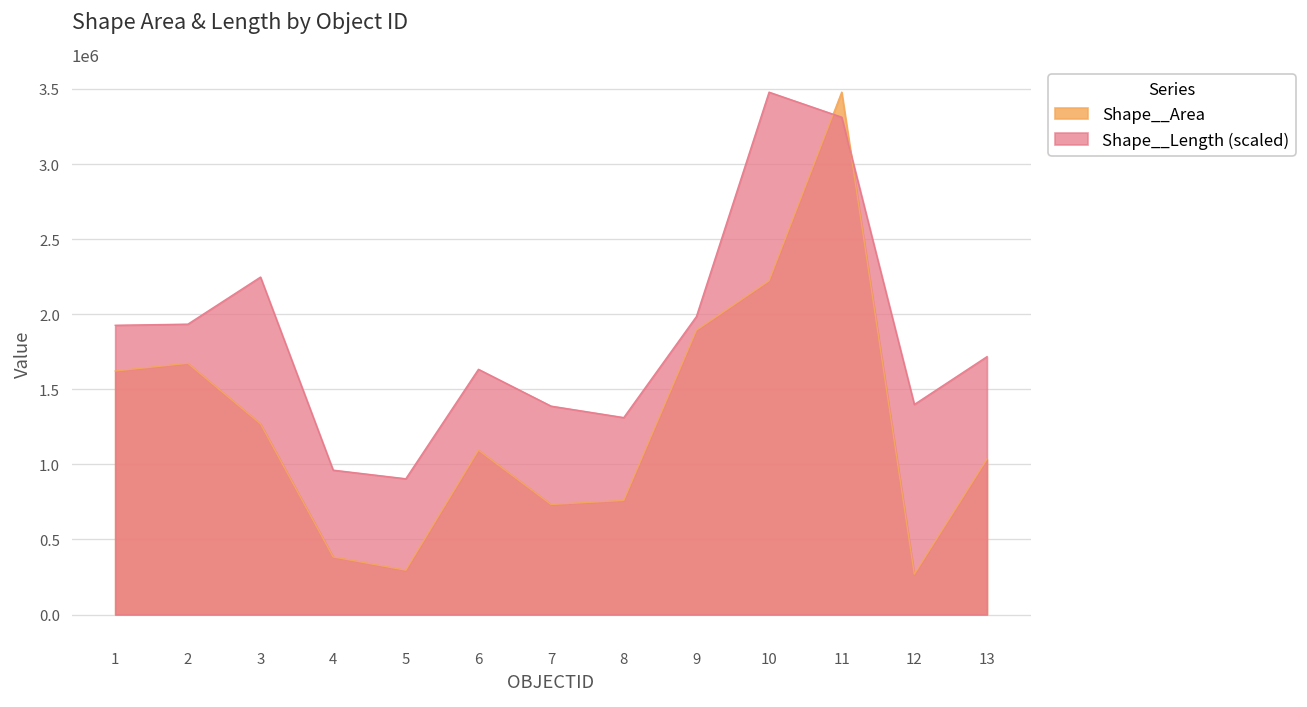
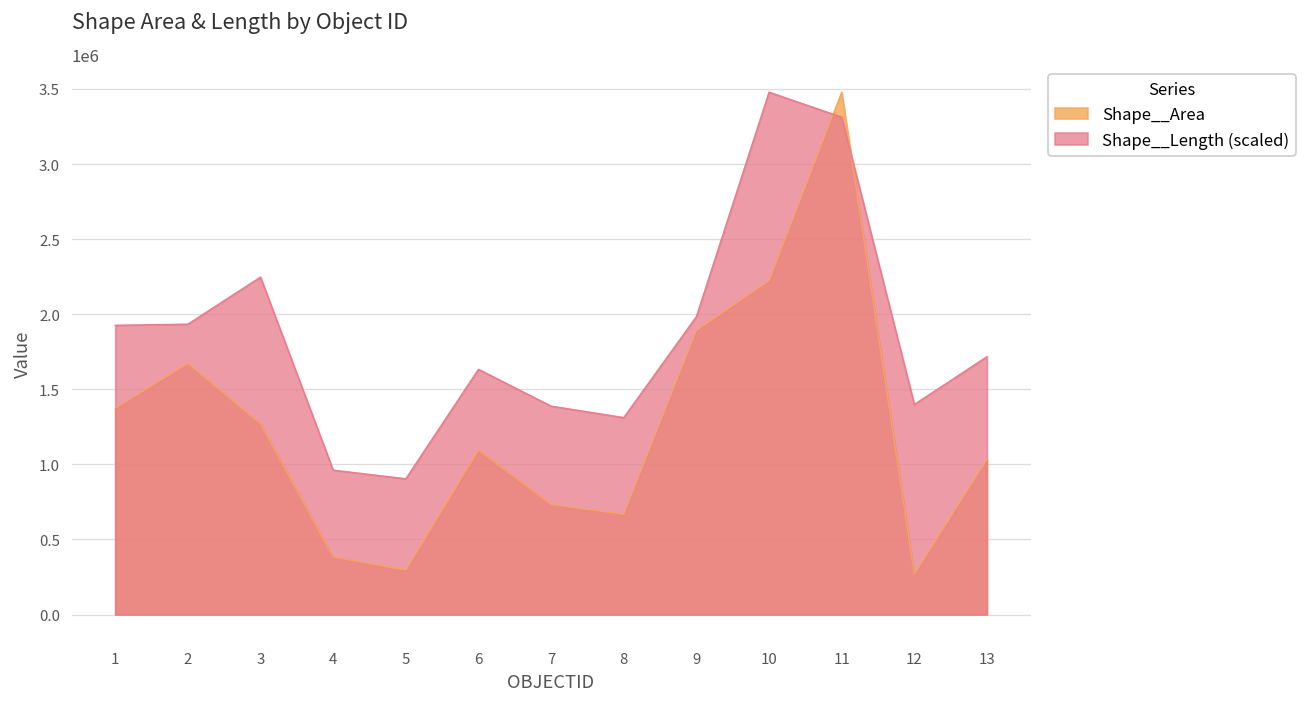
Shape__Area, 1: 1620000 -> 1370000
Shape__Area, 8: 760000 -> 670000
